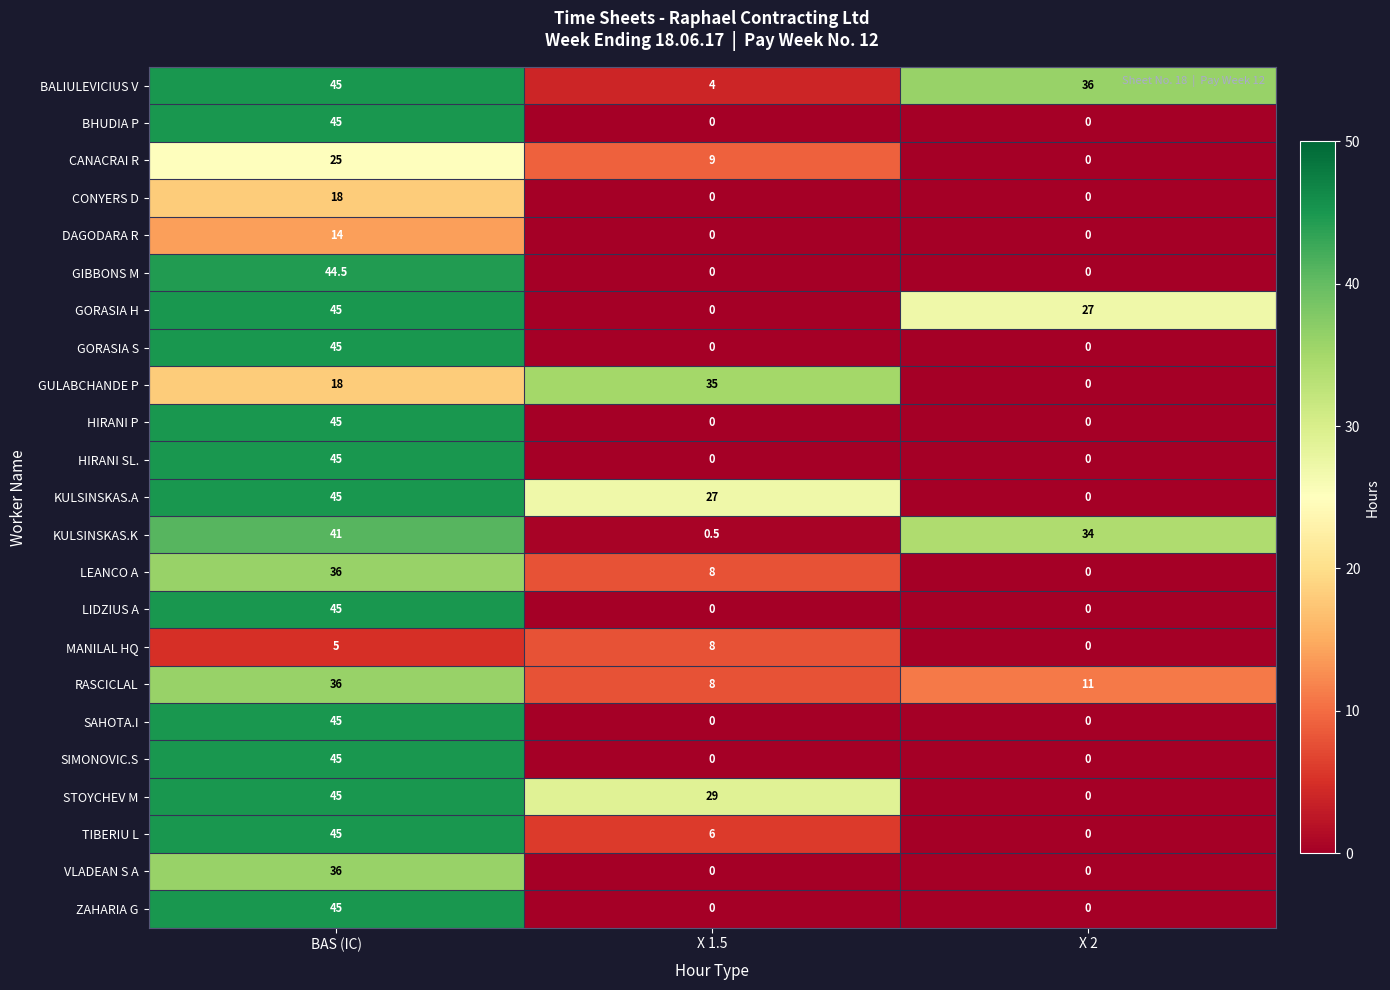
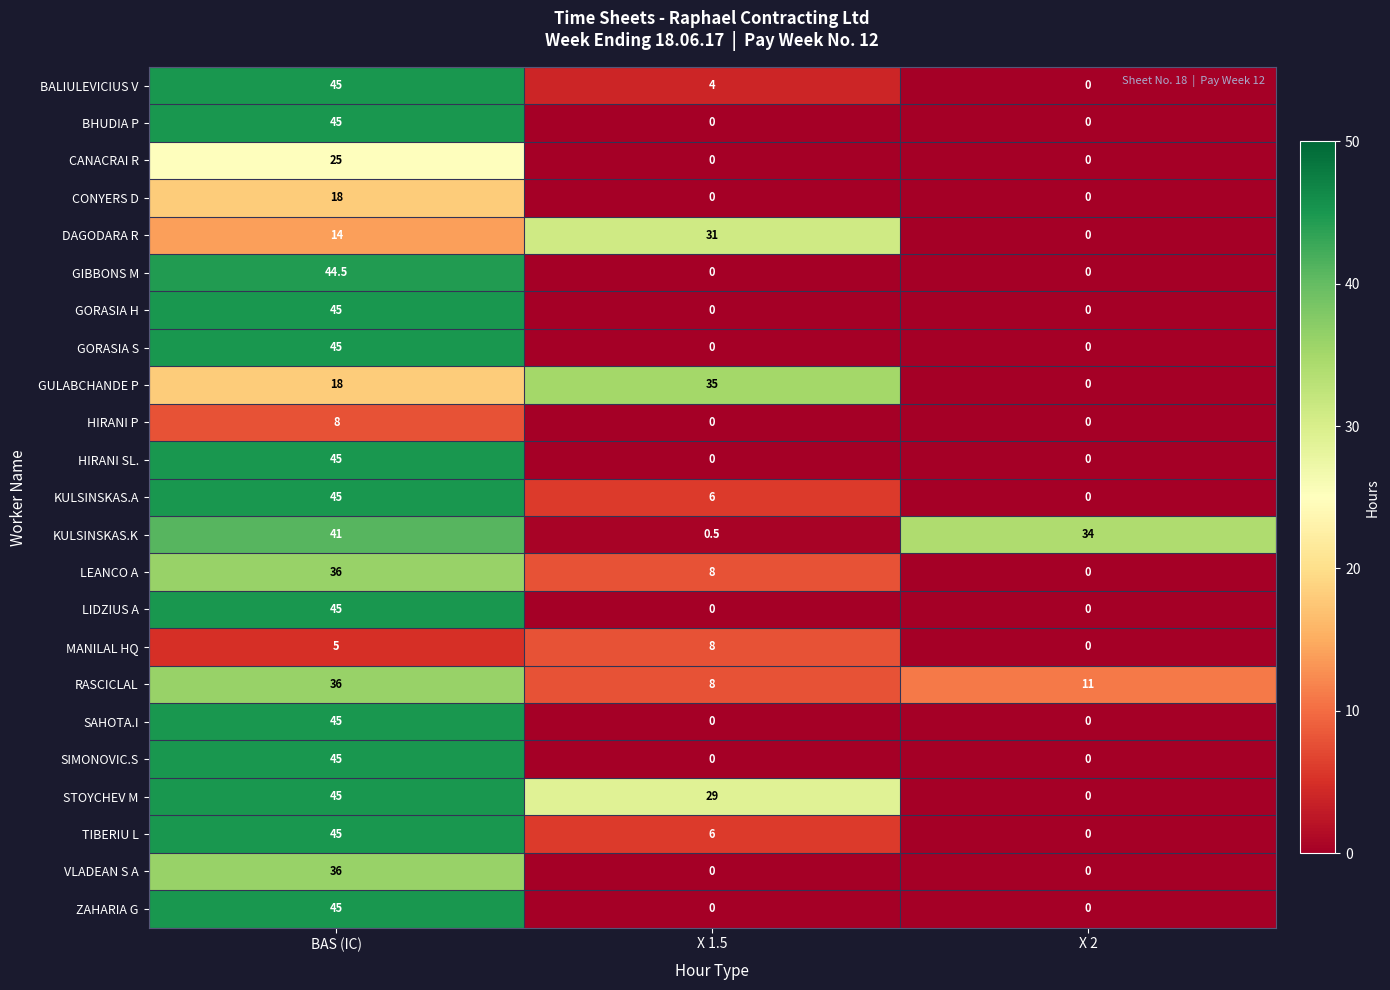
BALIULEVICIUS V, X 2: 36 -> 0
CANACRAI R, X 1.5: 9 -> 0
DAGODARA R, X 1.5: 0 -> 31
GORASIA H, X 2: 27 -> 0
HIRANI P, BAS (IC): 45 -> 8
KULSINSKAS.A, X 1.5: 27 -> 6
